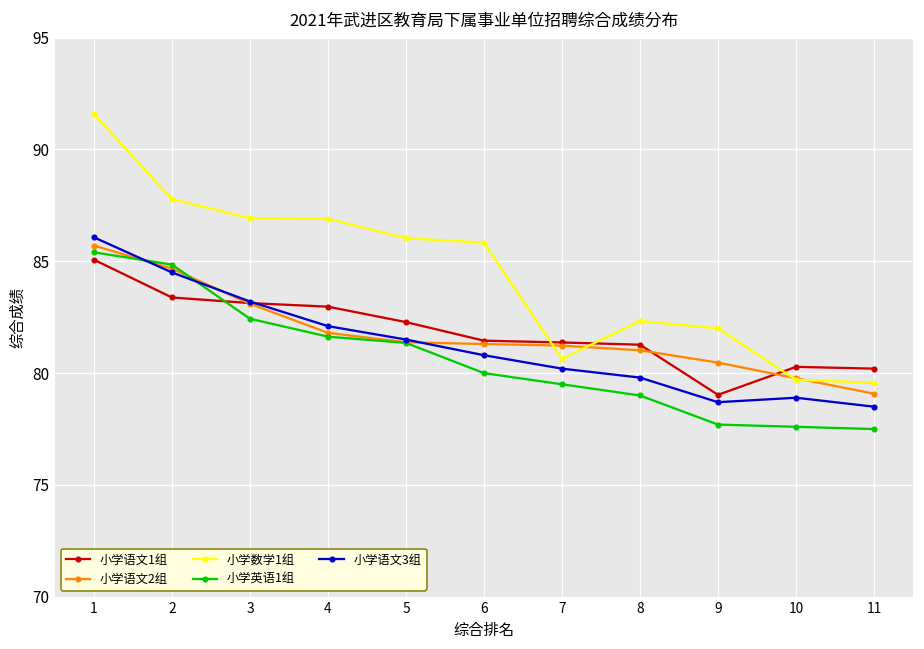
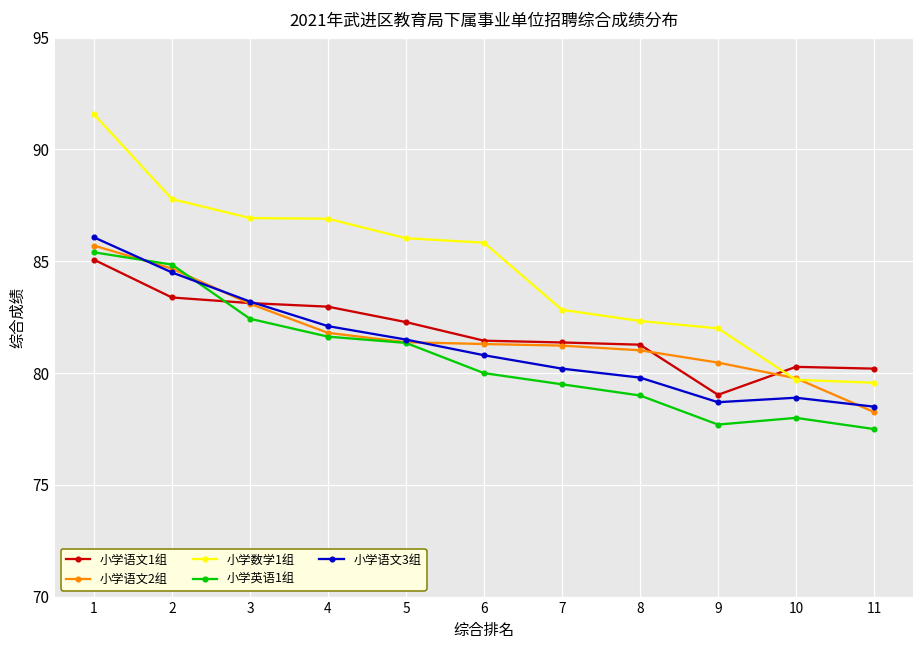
小学数学1组, 7: 80.6 -> 82.8
小学英语1组, 10: 77.6 -> 78.0
小学语文2组, 11: 79.1 -> 78.3
